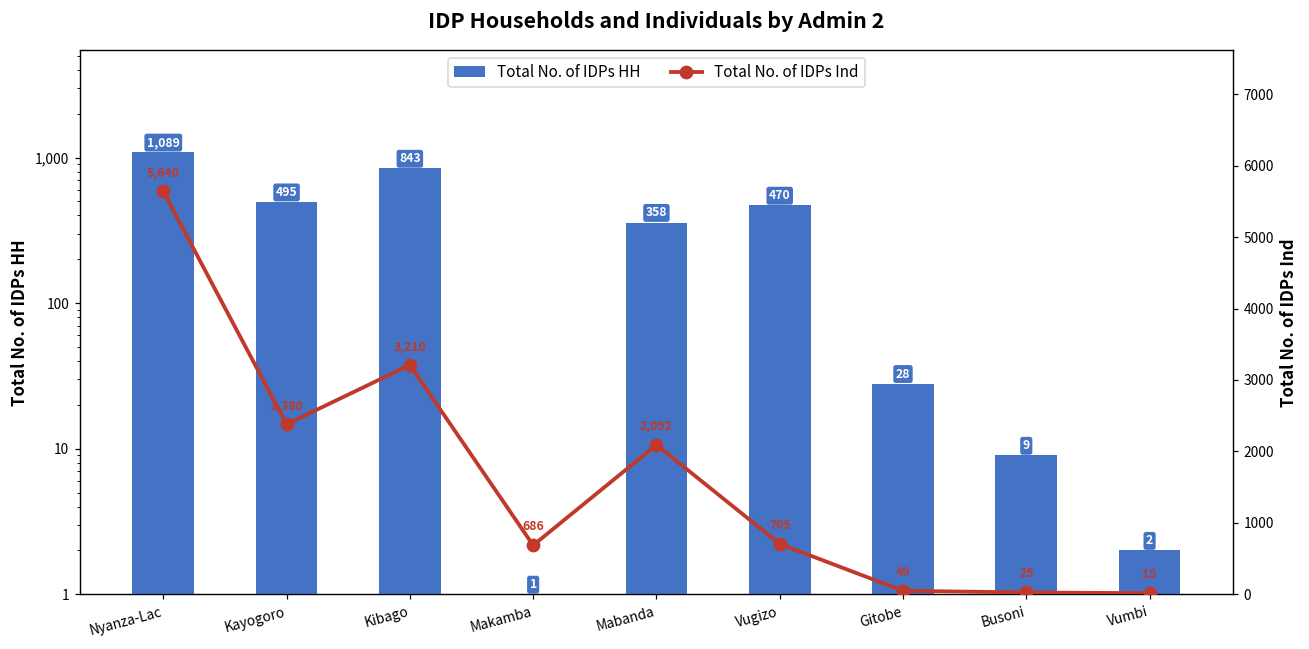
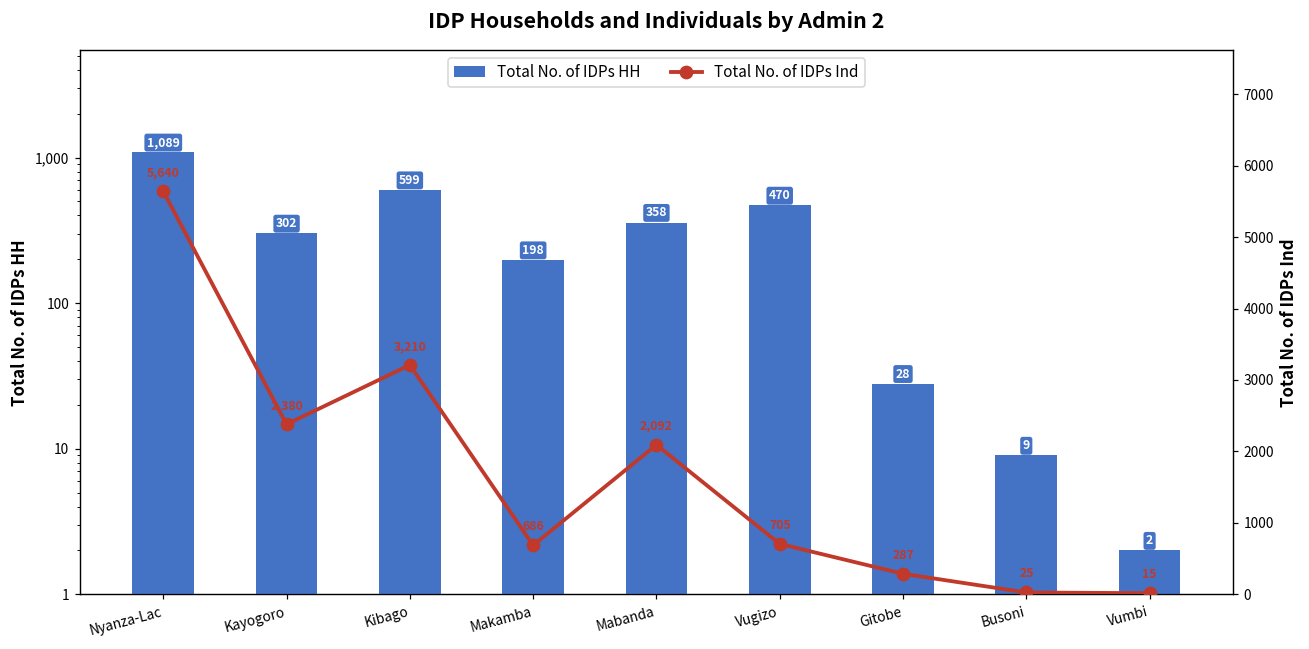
Total No. of IDPs HH, Kayogoro: 495 -> 302
Total No. of IDPs HH, Kibago: 843 -> 599
Total No. of IDPs HH, Makamba: 1 -> 198
Total No. of IDPs Ind, Gitobe: 49 -> 287
